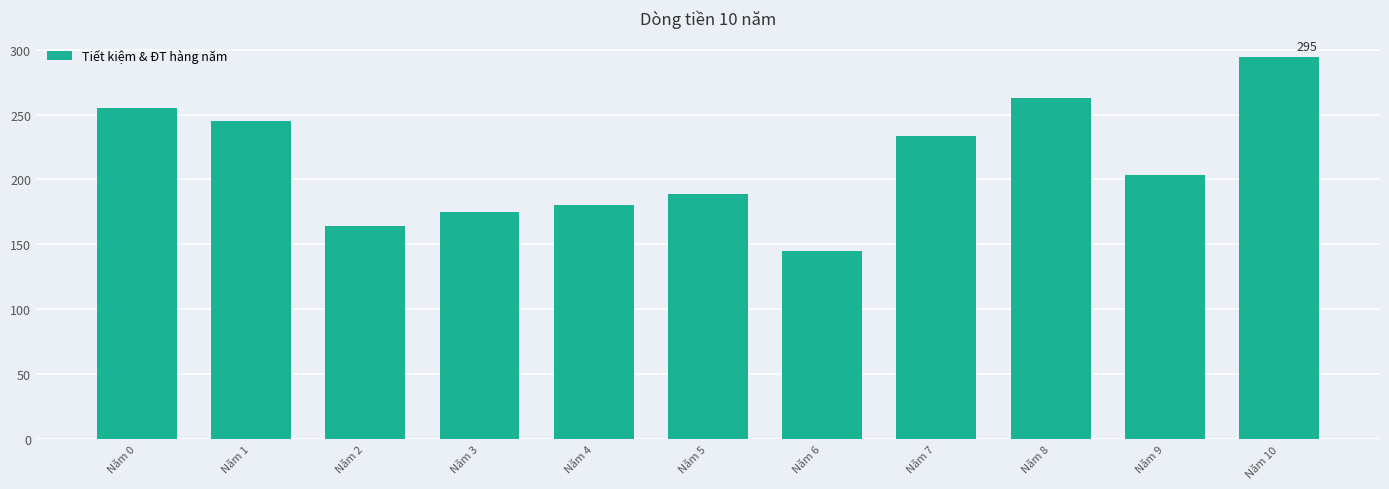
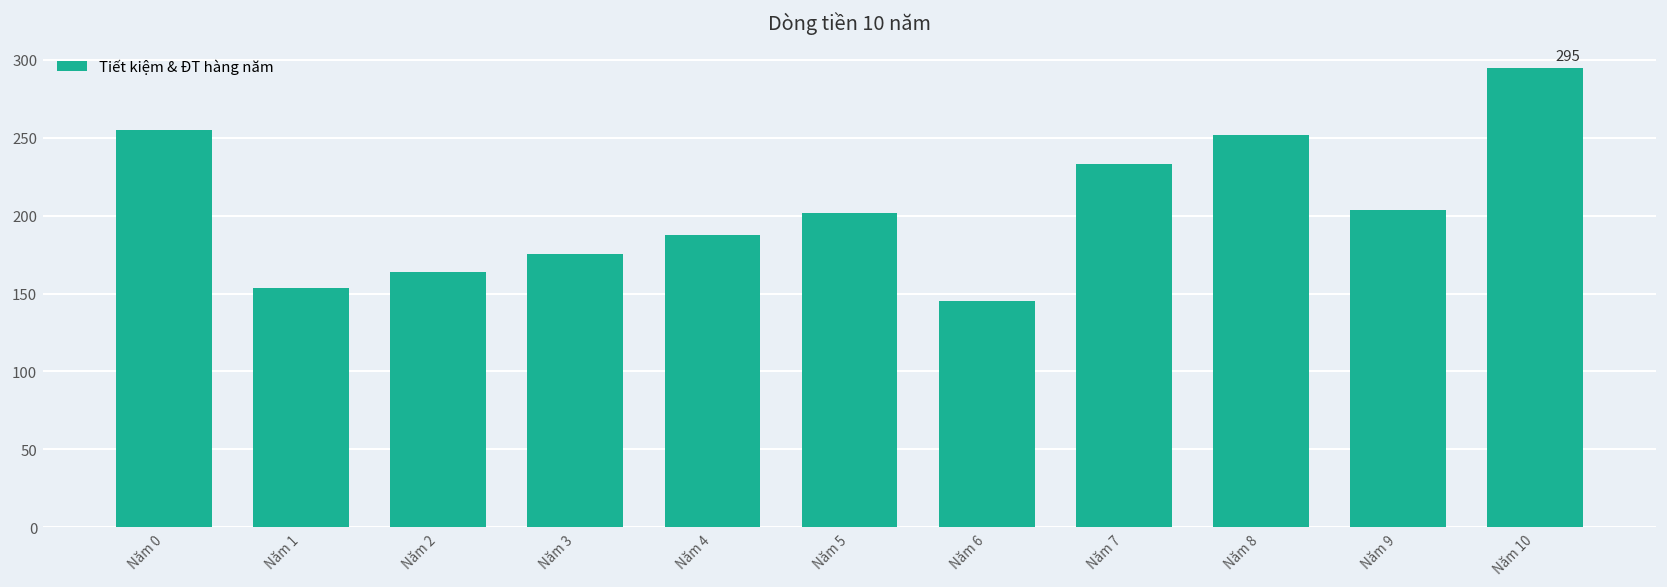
Năm 1: 245 -> 153
Năm 4: 180 -> 188
Năm 5: 189 -> 202
Năm 8: 263 -> 252
